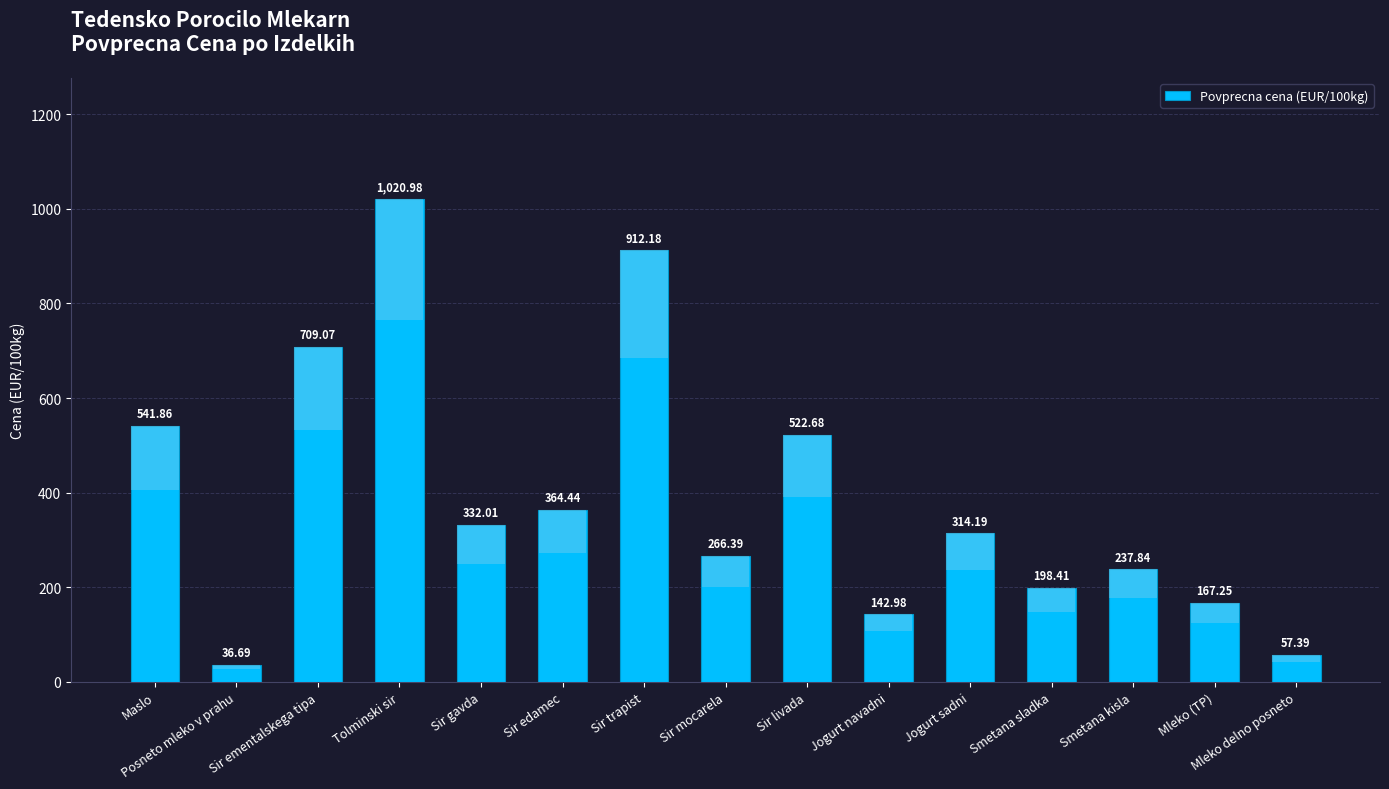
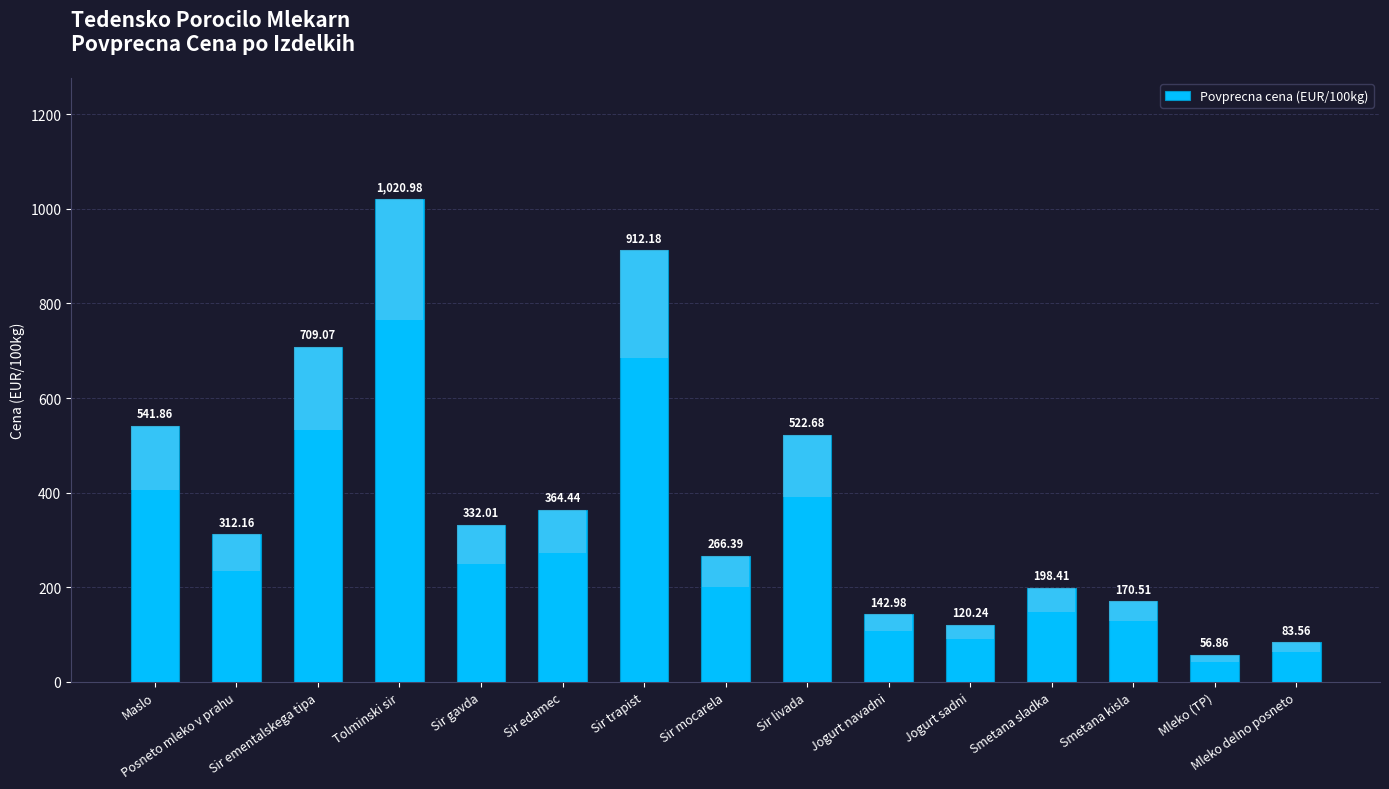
Povprecna cena (EUR/100kg), Posneto mleko v prahu: 36.69 -> 312.16
Povprecna cena (EUR/100kg), Jogurt sadni: 314.19 -> 120.24
Povprecna cena (EUR/100kg), Smetana kisla: 237.84 -> 170.51
Povprecna cena (EUR/100kg), Mleko (TP): 167.25 -> 56.86
Povprecna cena (EUR/100kg), Mleko delno posneto: 57.39 -> 83.56
